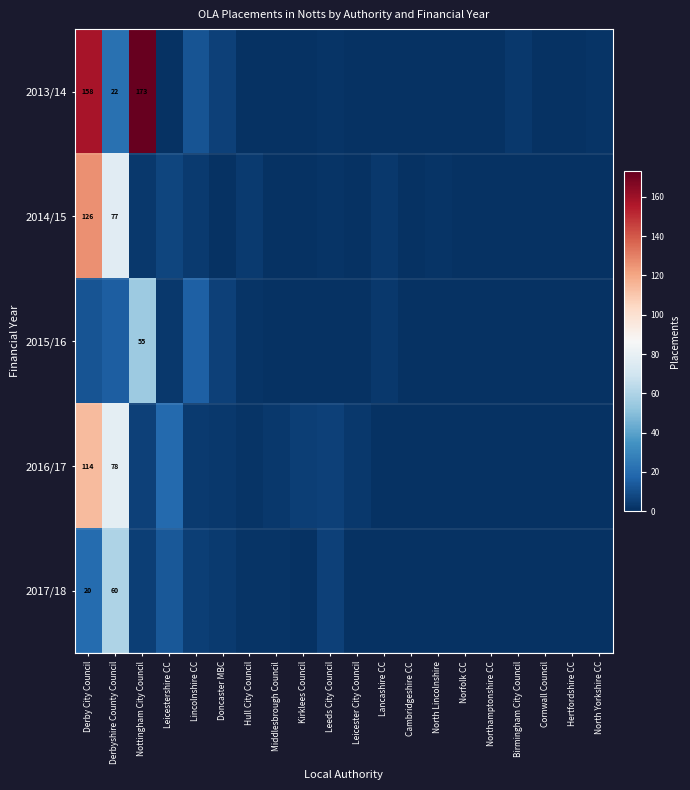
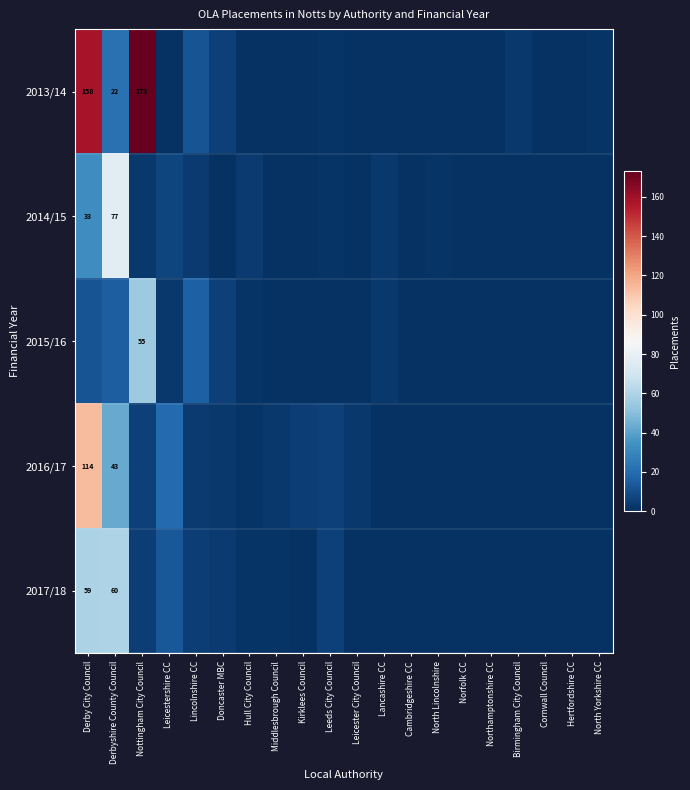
2014/15, Derby City Council: 126 -> 33
2016/17, Derbyshire County Council: 78 -> 43
2017/18, Derby City Council: 20 -> 59
